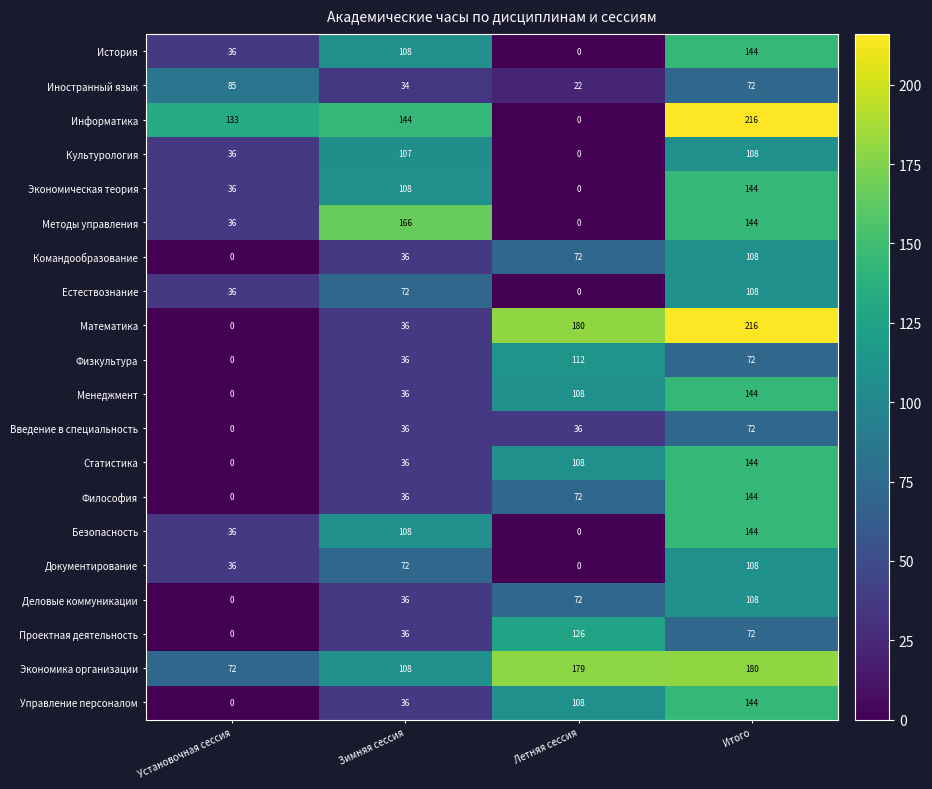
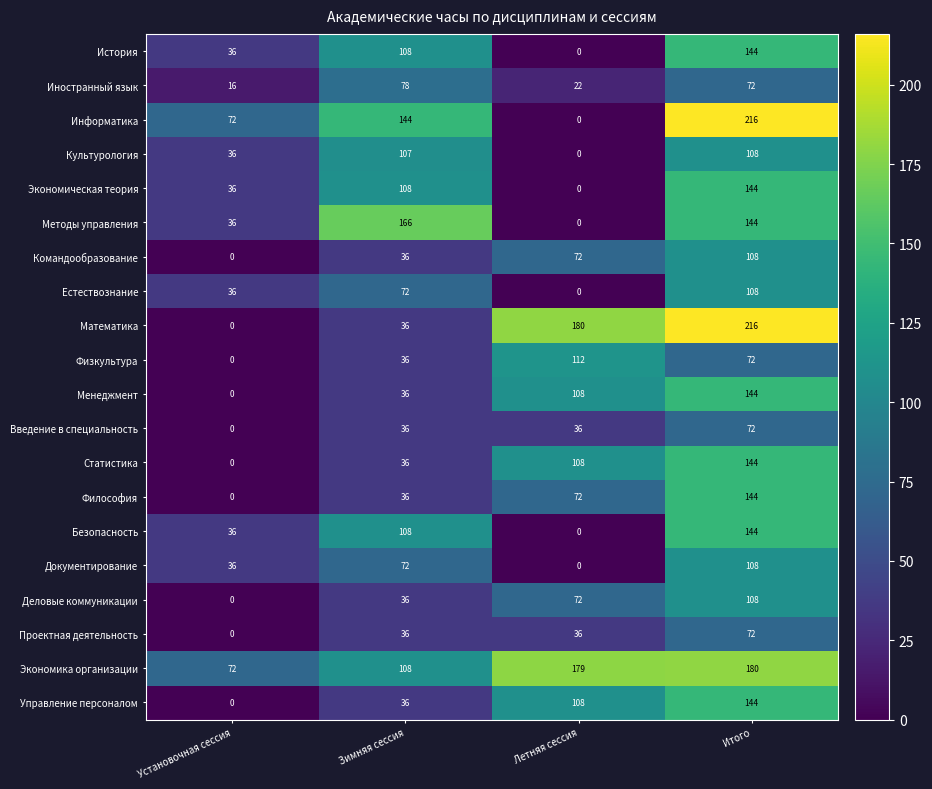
Иностранный язык, Установочная сессия: 85 -> 16
Иностранный язык, Зимняя сессия: 34 -> 78
Информатика, Установочная сессия: 133 -> 72
Проектная деятельность, Летняя сессия: 126 -> 36
